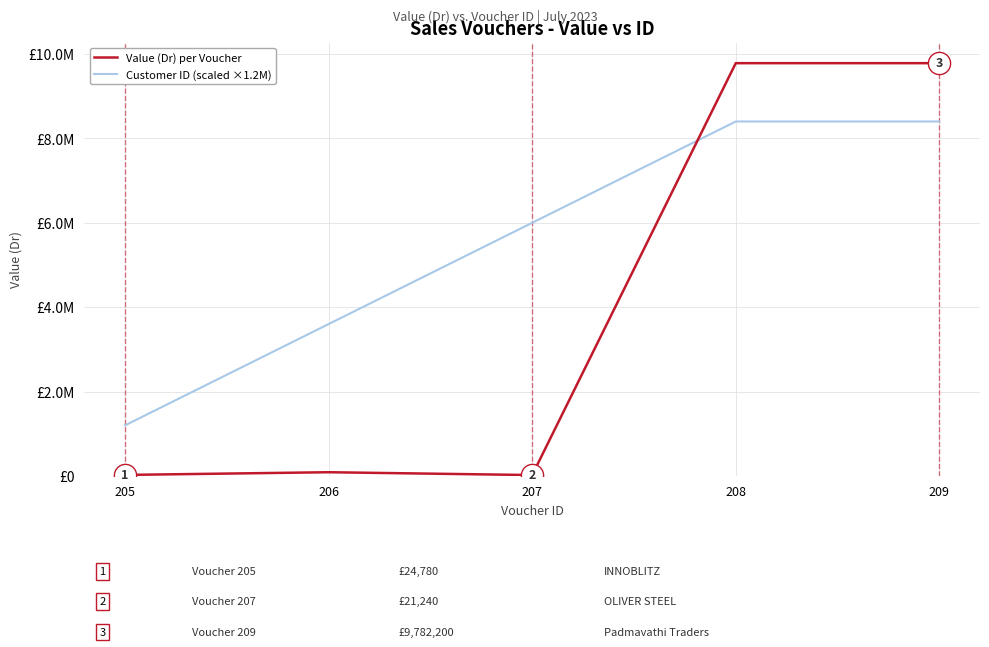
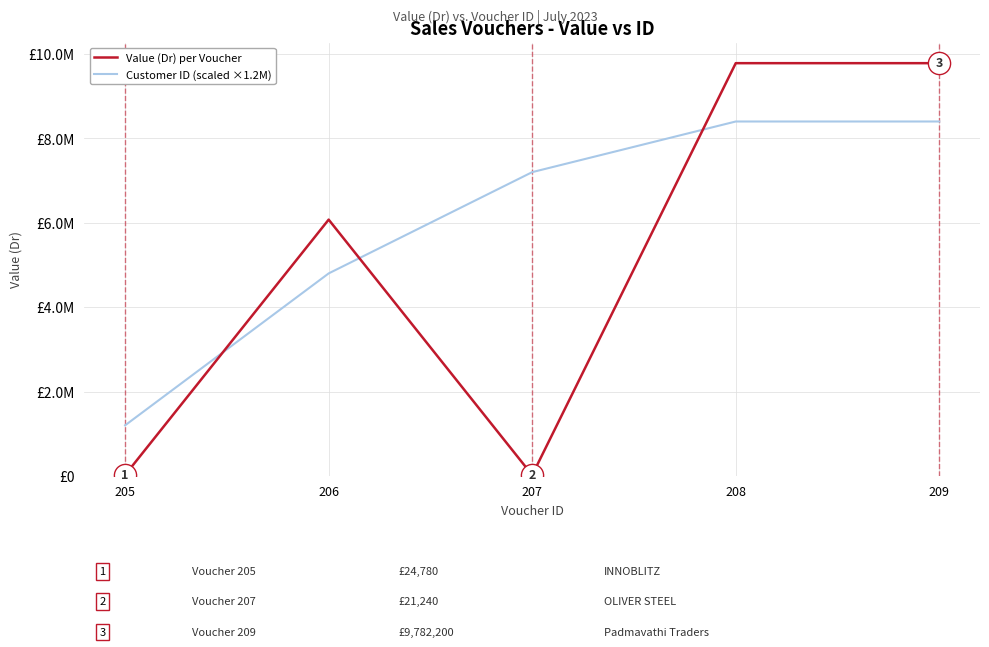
Value (Dr) per Voucher, 206: £100000 -> £6100000
Customer ID (scaled ×1.2M), 206: £3600000 -> £4800000
Customer ID (scaled ×1.2M), 207: £6000000 -> £7200000
